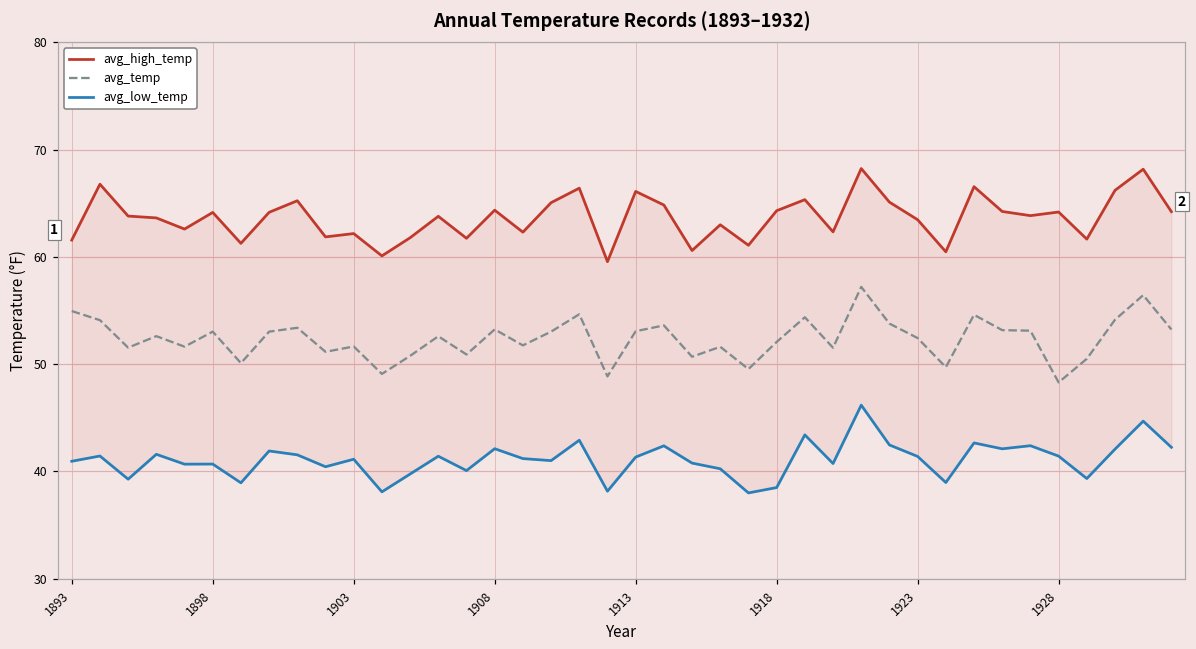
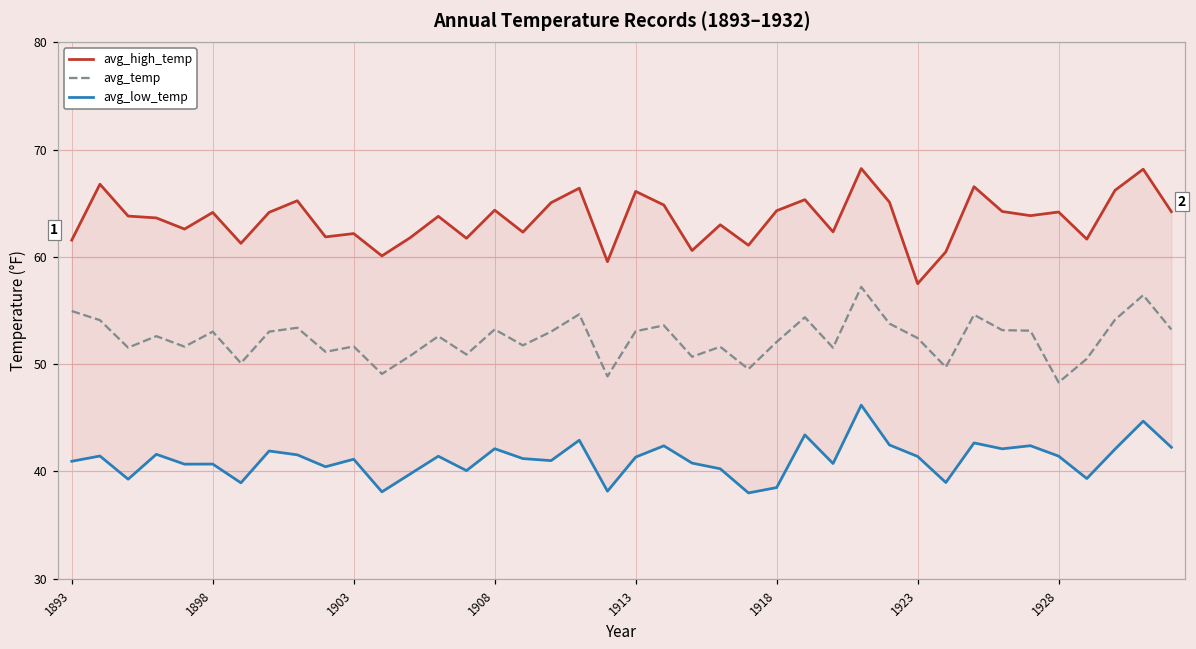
avg_high_temp, 1923: 63 -> 58
